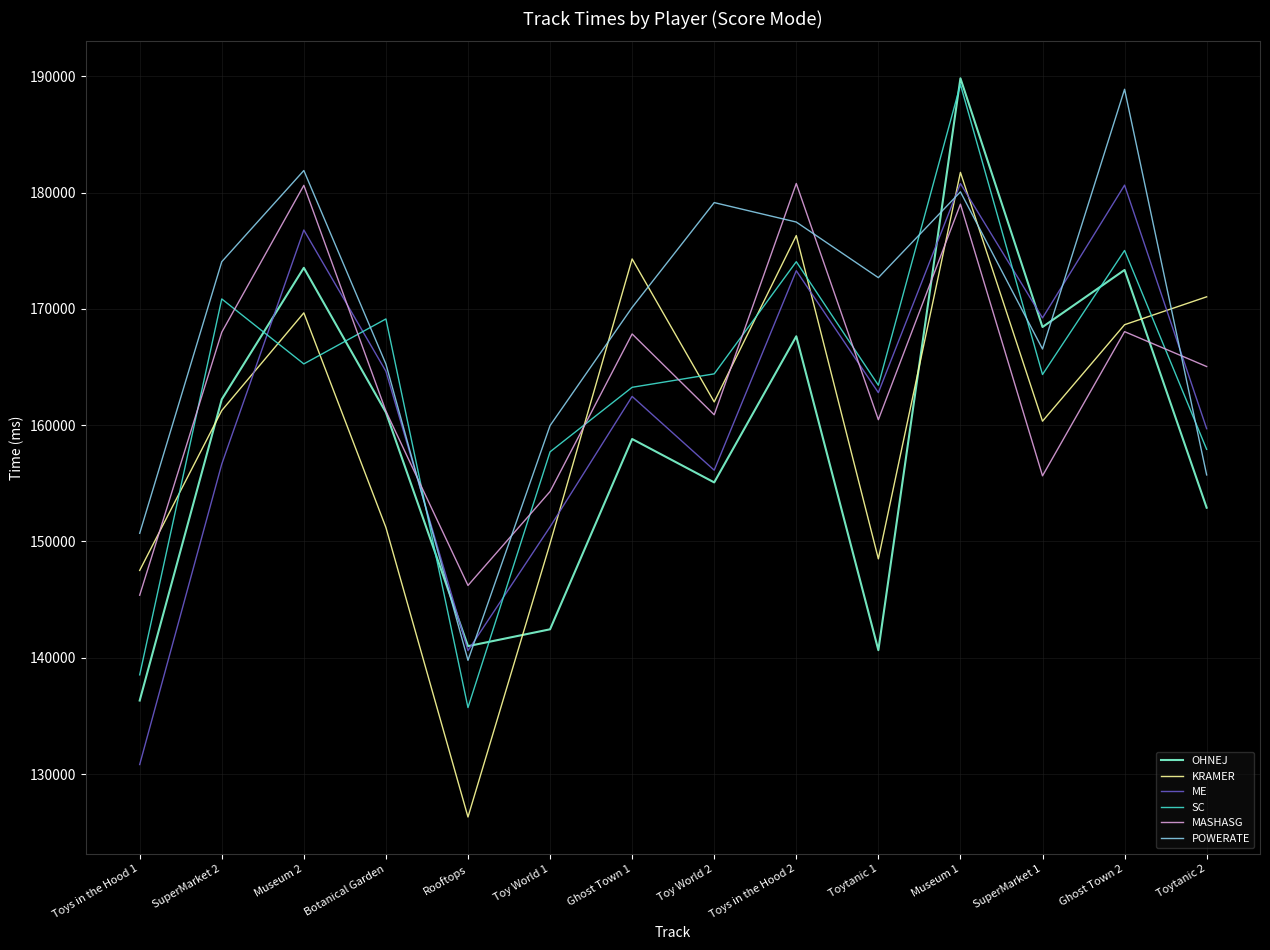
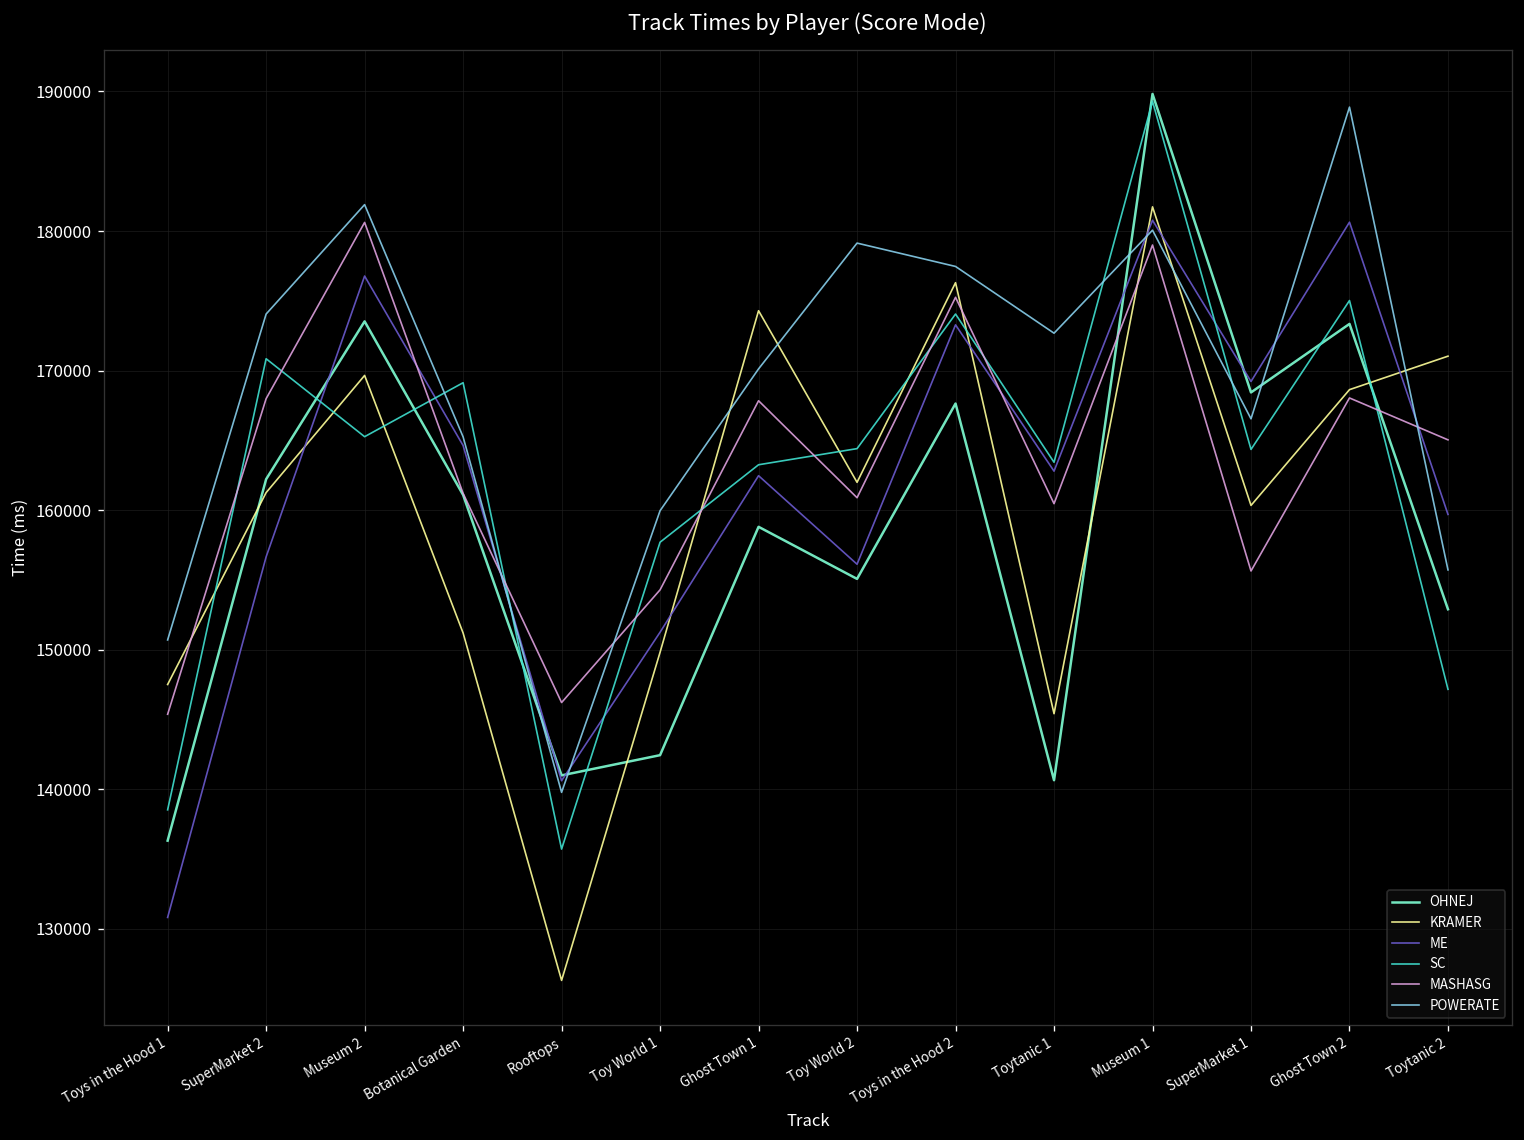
MASHASG, Toys in the Hood 2: 180800 -> 175300
KRAMER, Toytanic 1: 148500 -> 145400
SC, Toytanic 2: 157900 -> 147200
